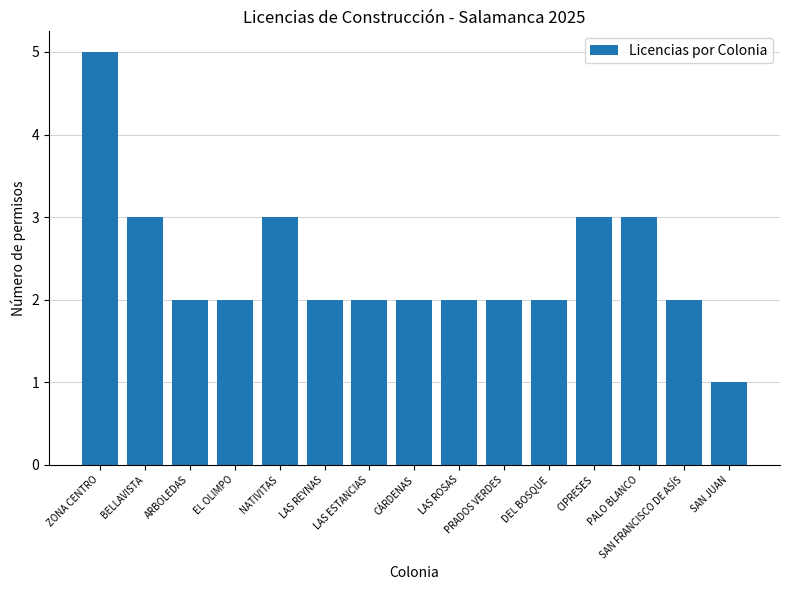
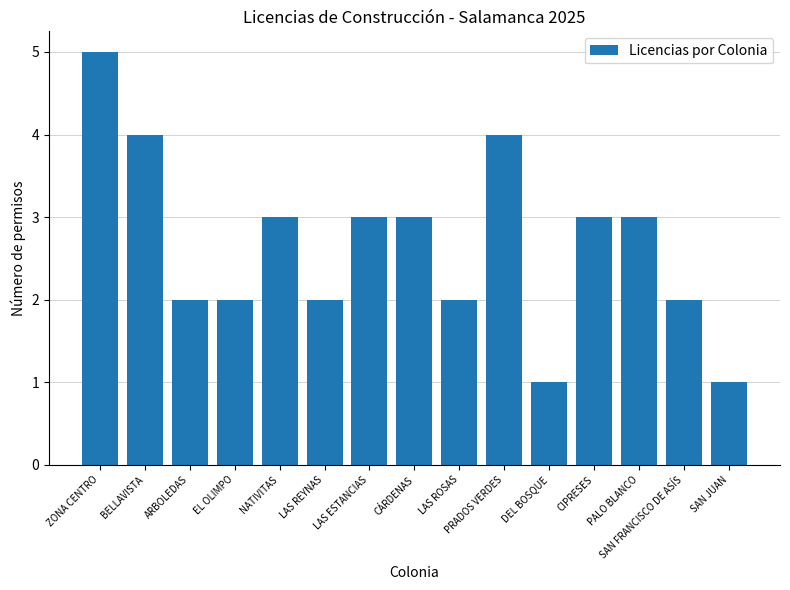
BELLAVISTA: 3 -> 4
LAS ESTANCIAS: 2 -> 3
CÁRDENAS: 2 -> 3
PRADOS VERDES: 2 -> 4
DEL BOSQUE: 2 -> 1
